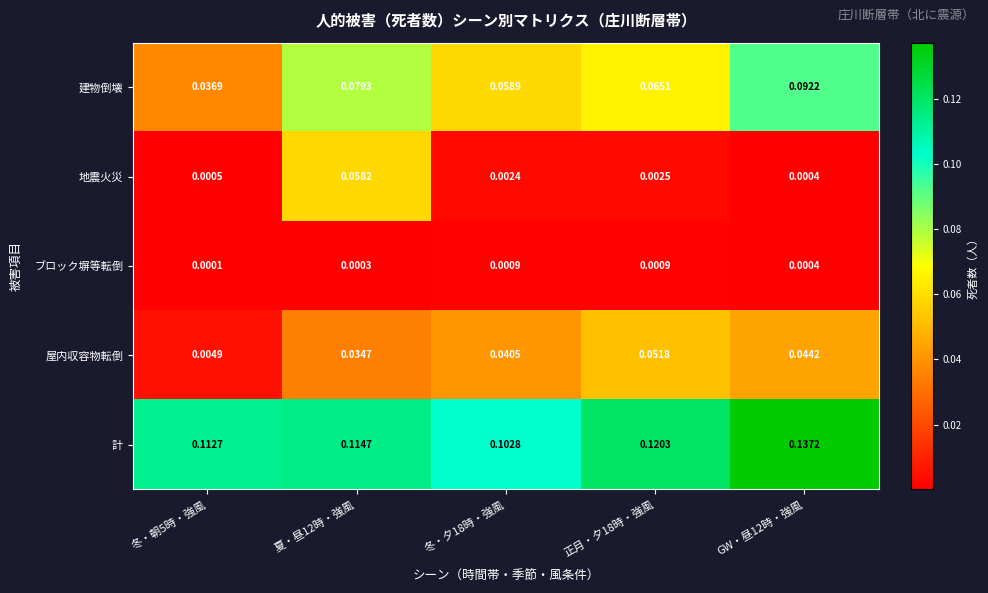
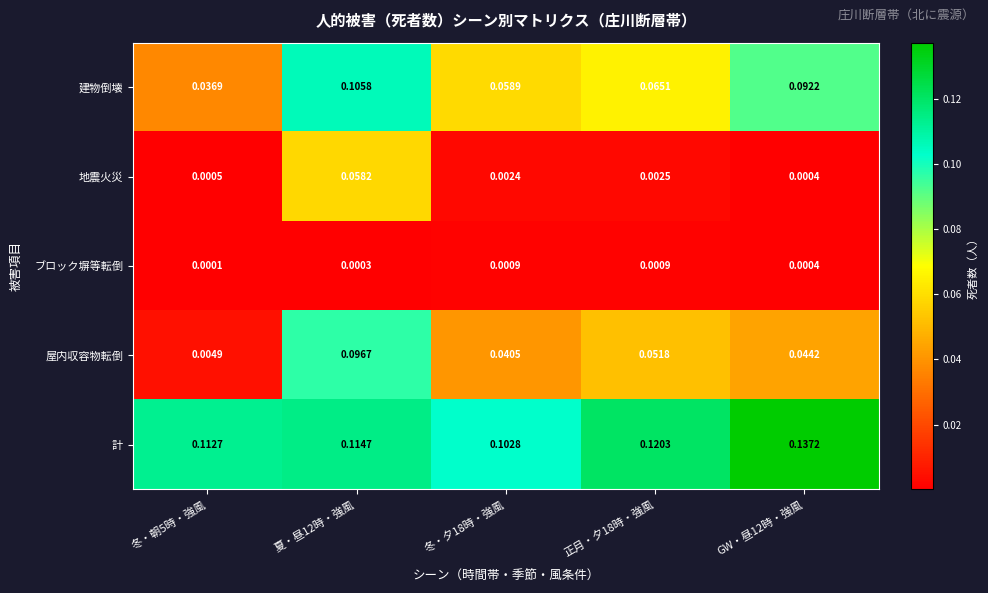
建物倒壊, 夏・昼12時・強風: 0.0793 -> 0.1058
屋内収容物転倒, 夏・昼12時・強風: 0.0347 -> 0.0967
